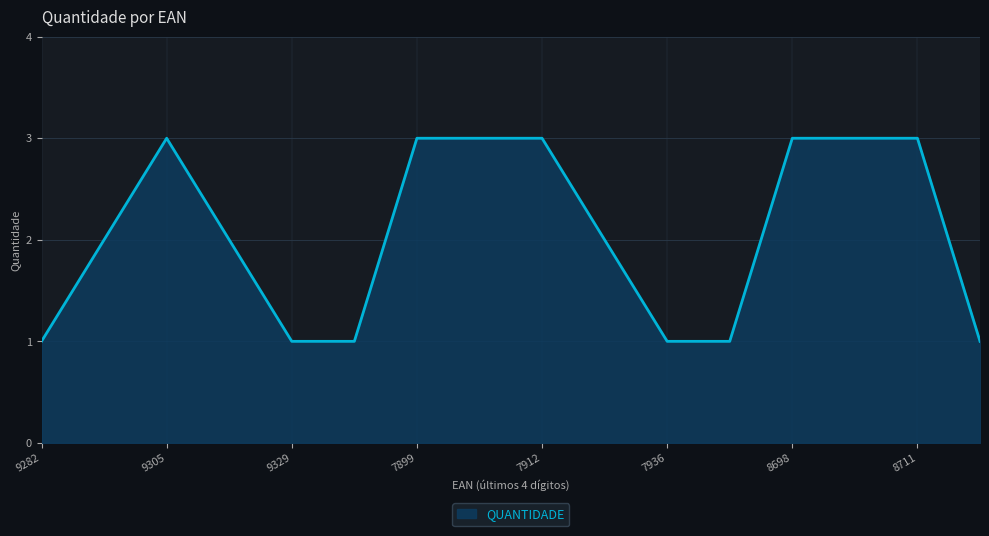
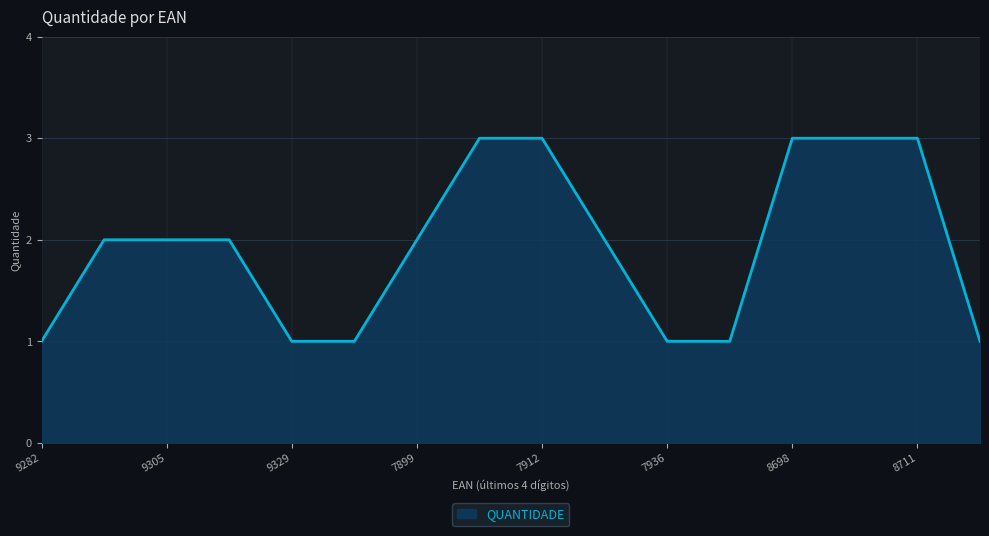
9305: 3 -> 2
7899: 3 -> 2
